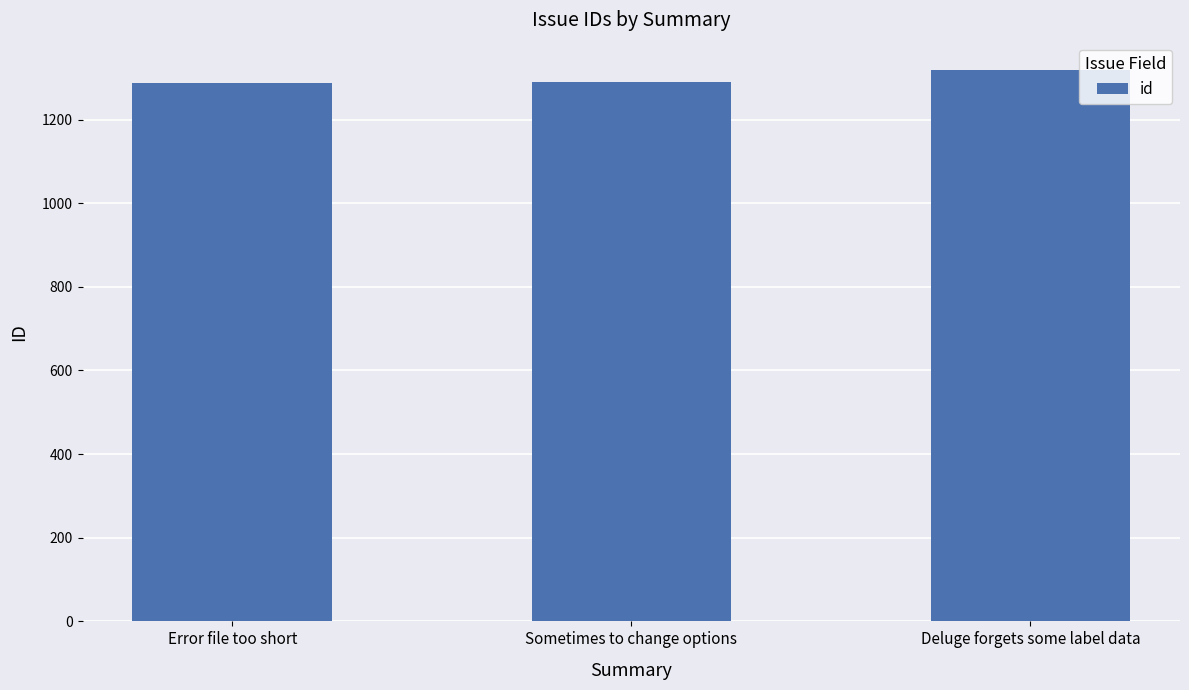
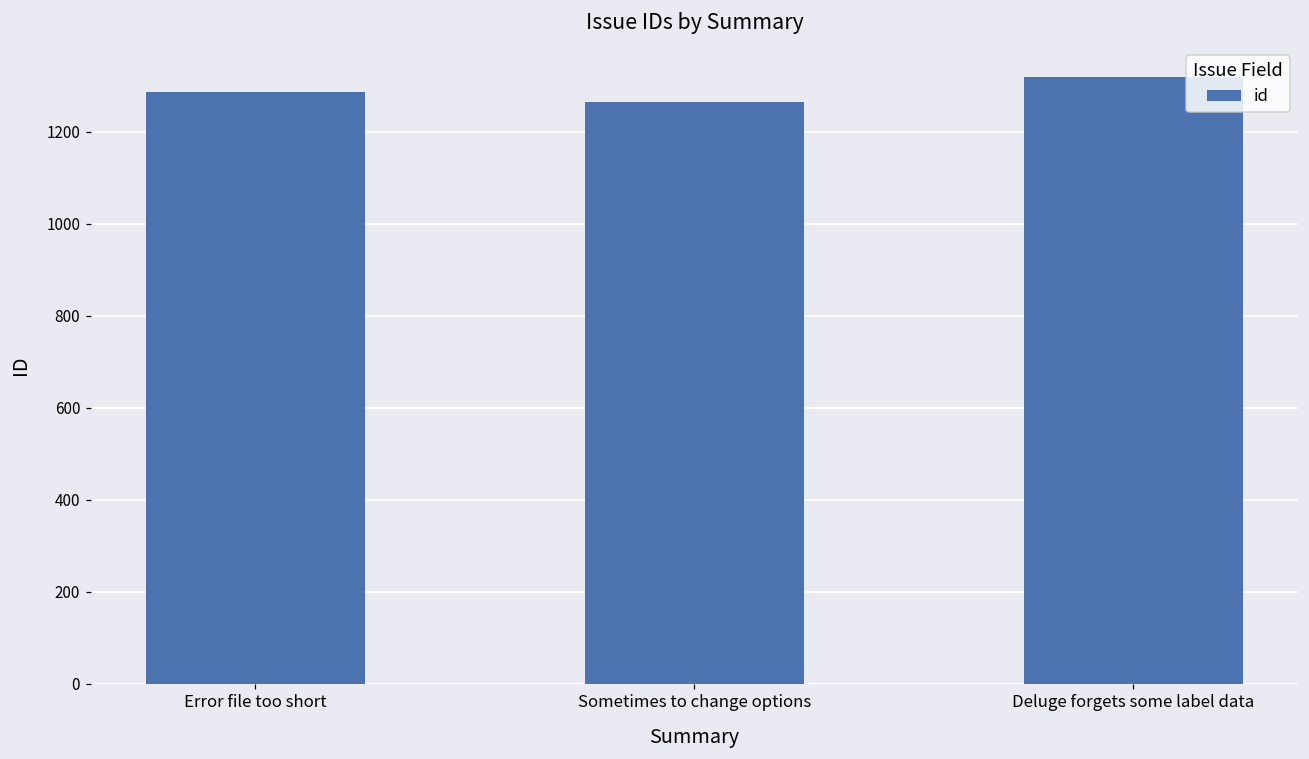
Sometimes to change options: 1290 -> 1270
